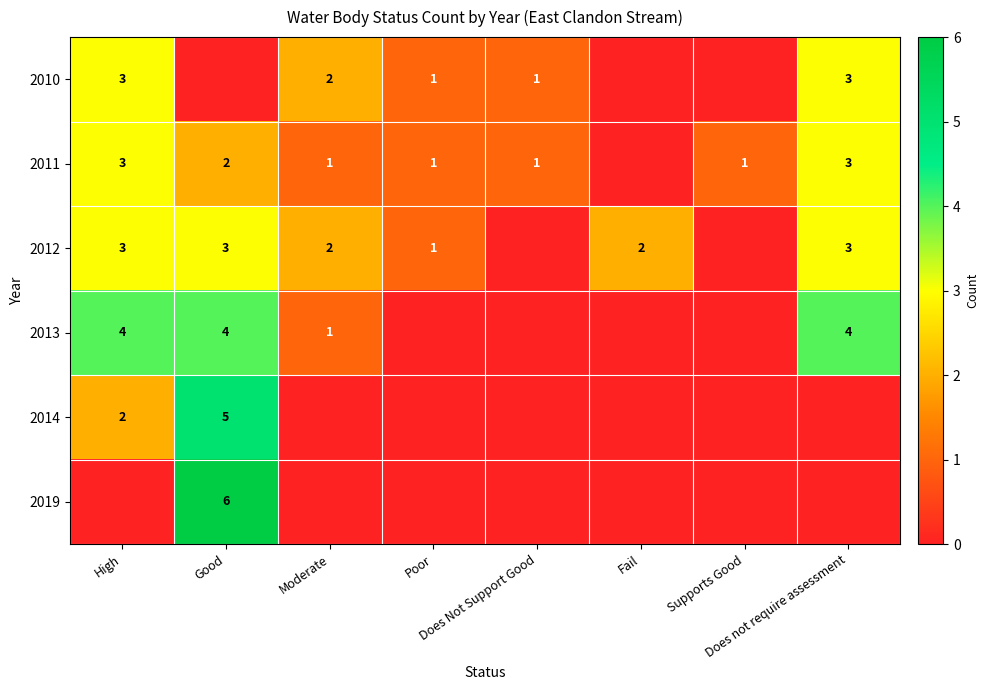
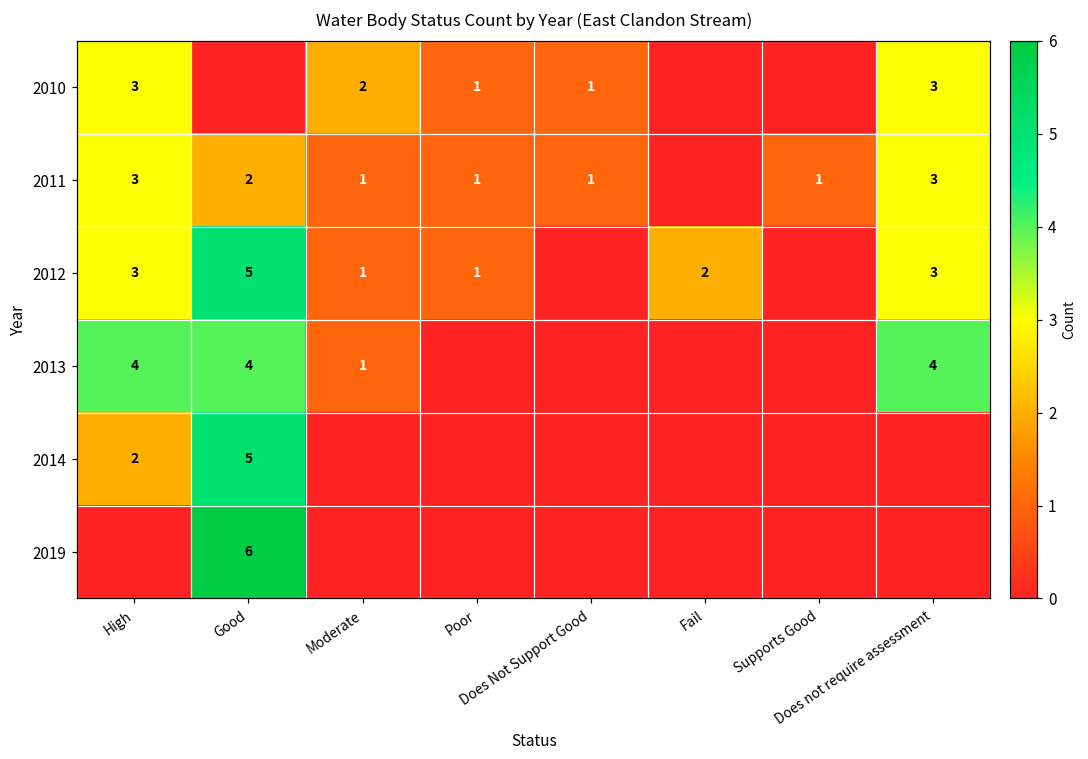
2012, Good: 3 -> 5
2012, Moderate: 2 -> 1
